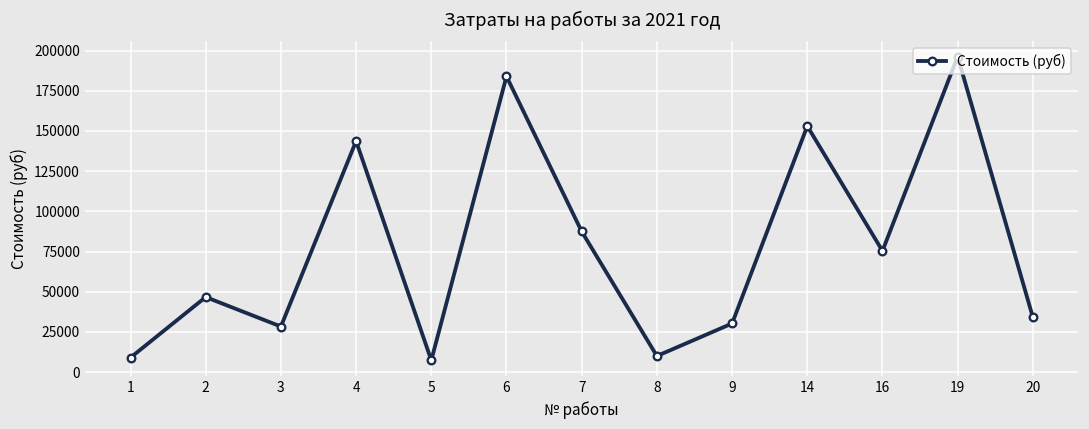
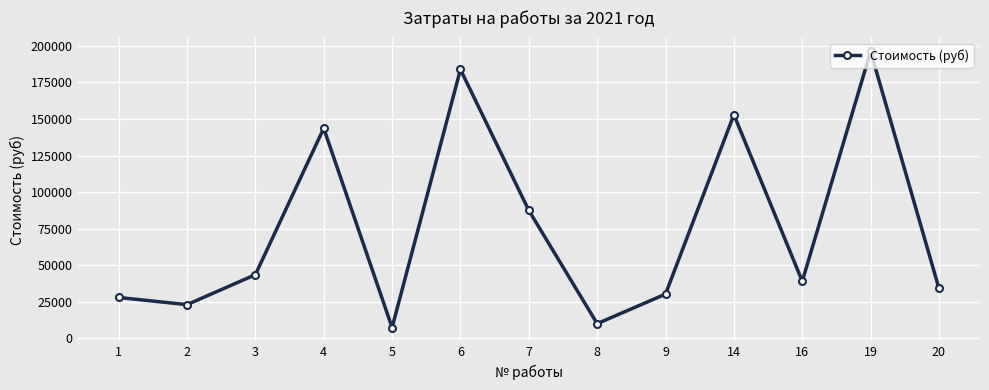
1: 9000 -> 28000
2: 47000 -> 23000
3: 28000 -> 44000
16: 75000 -> 39000
